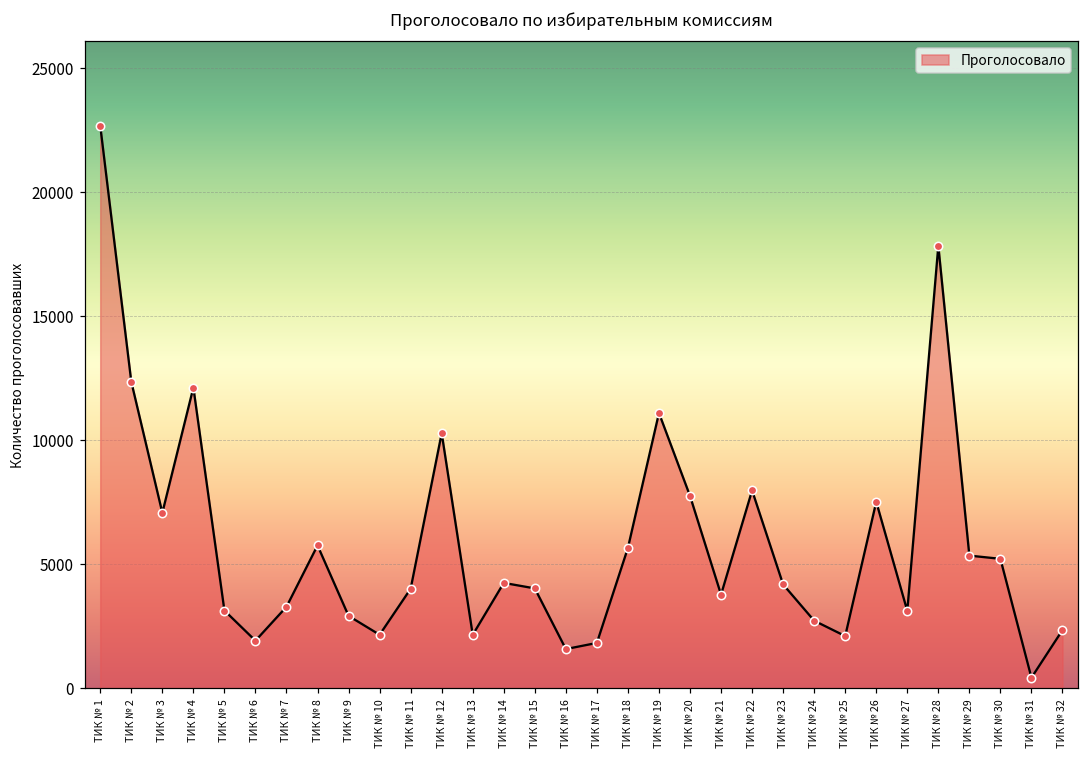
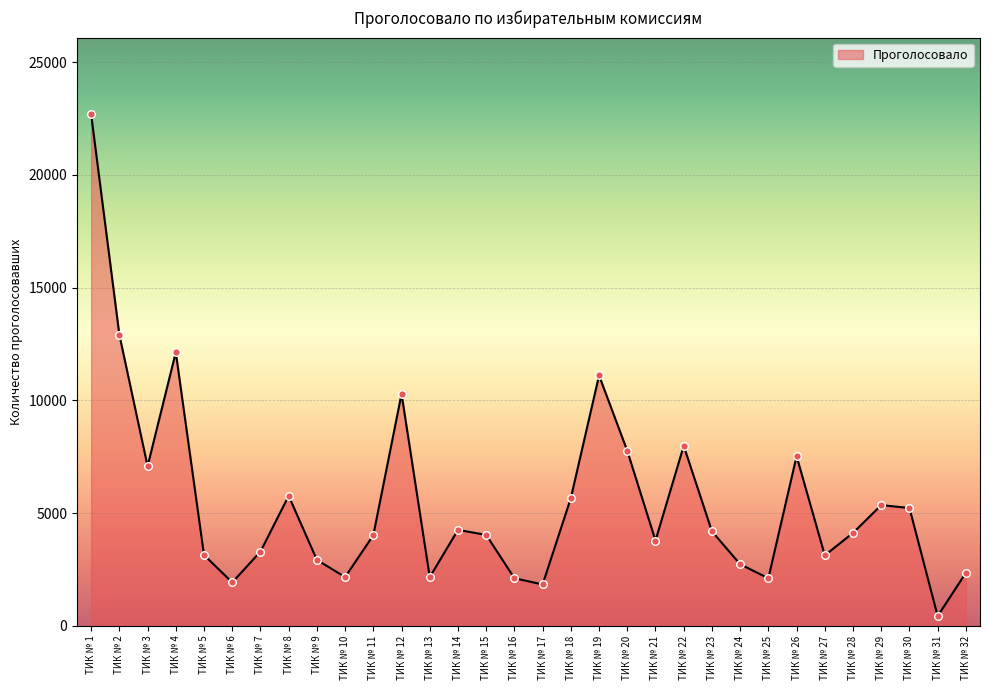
ТИК № 2: 12400 -> 12900
ТИК № 16: 1600 -> 2100
ТИК № 28: 17800 -> 4100
